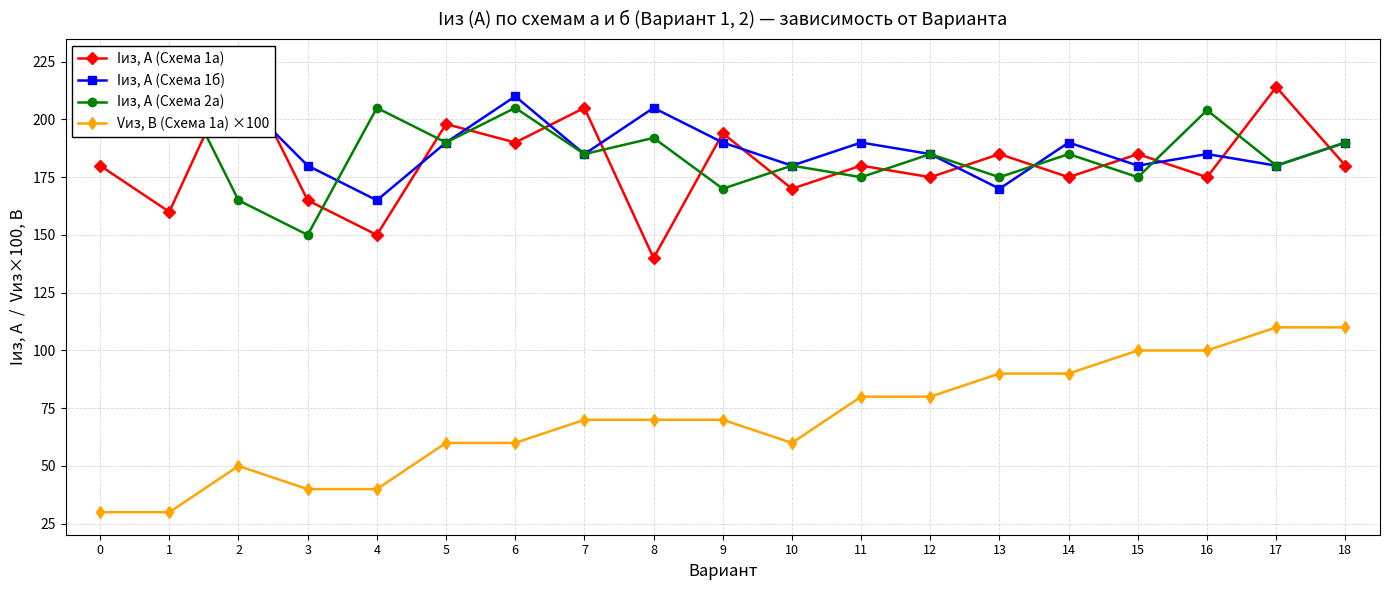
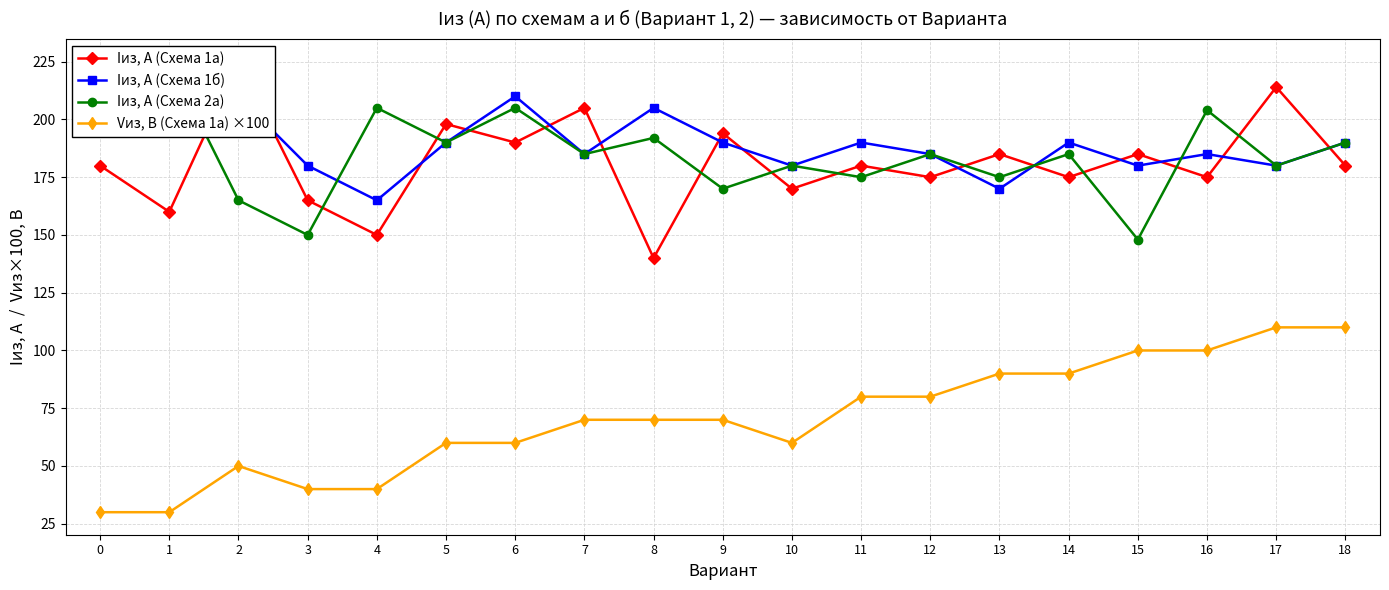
Iиз, А (Схема 2а), 15: 175 -> 148
